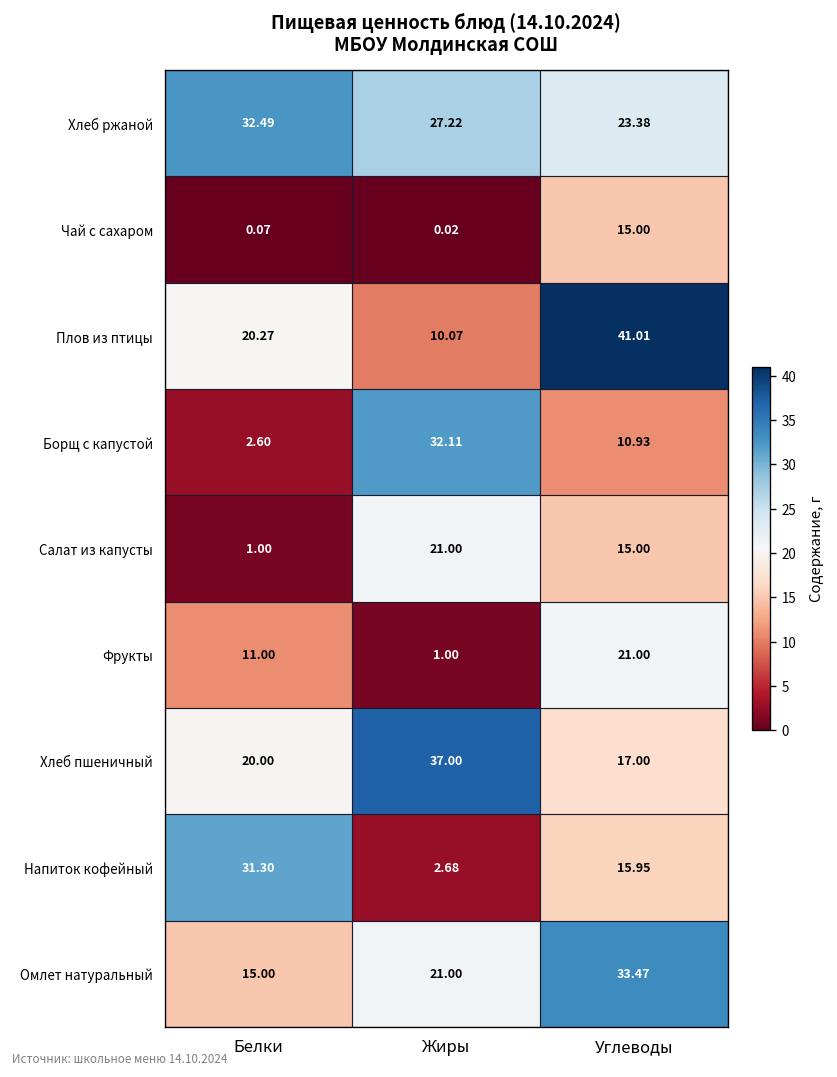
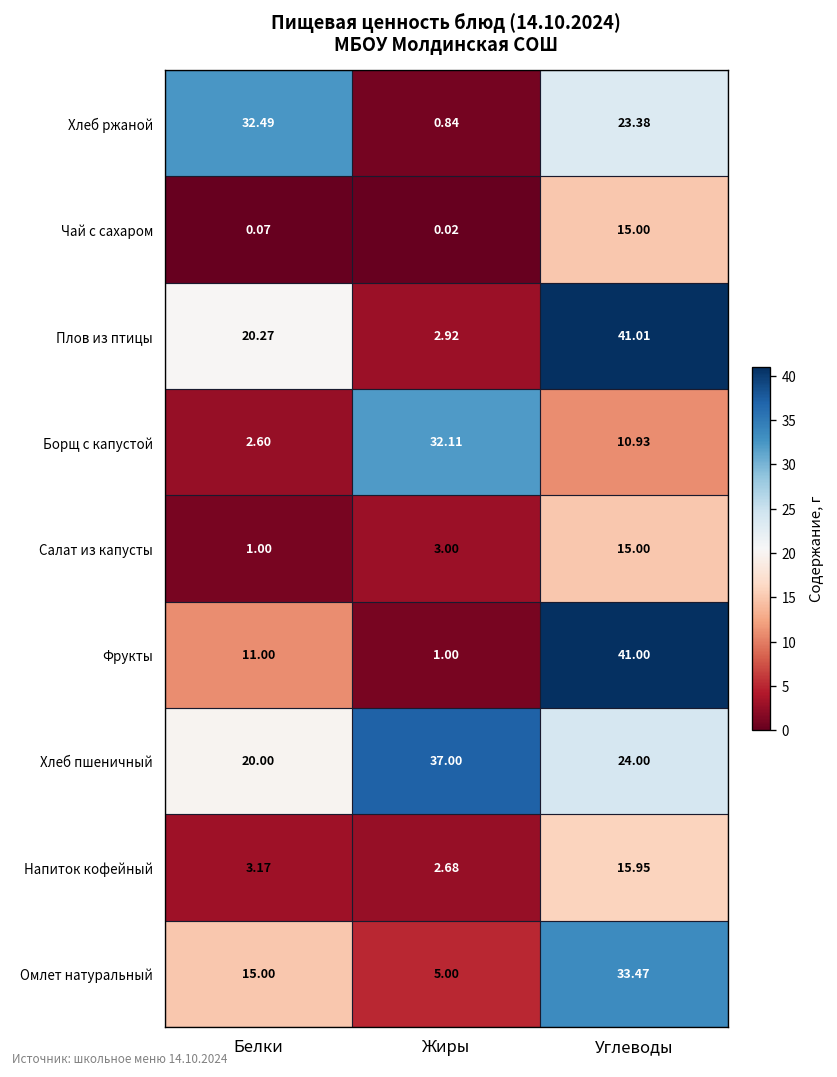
Хлеб ржаной, Жиры: 27.22 -> 0.84
Плов из птицы, Жиры: 10.07 -> 2.92
Салат из капусты, Жиры: 21.00 -> 3.00
Фрукты, Углеводы: 21.00 -> 41.00
Хлеб пшеничный, Углеводы: 17.00 -> 24.00
Напиток кофейный, Белки: 31.30 -> 3.17
Омлет натуральный, Жиры: 21.00 -> 5.00
